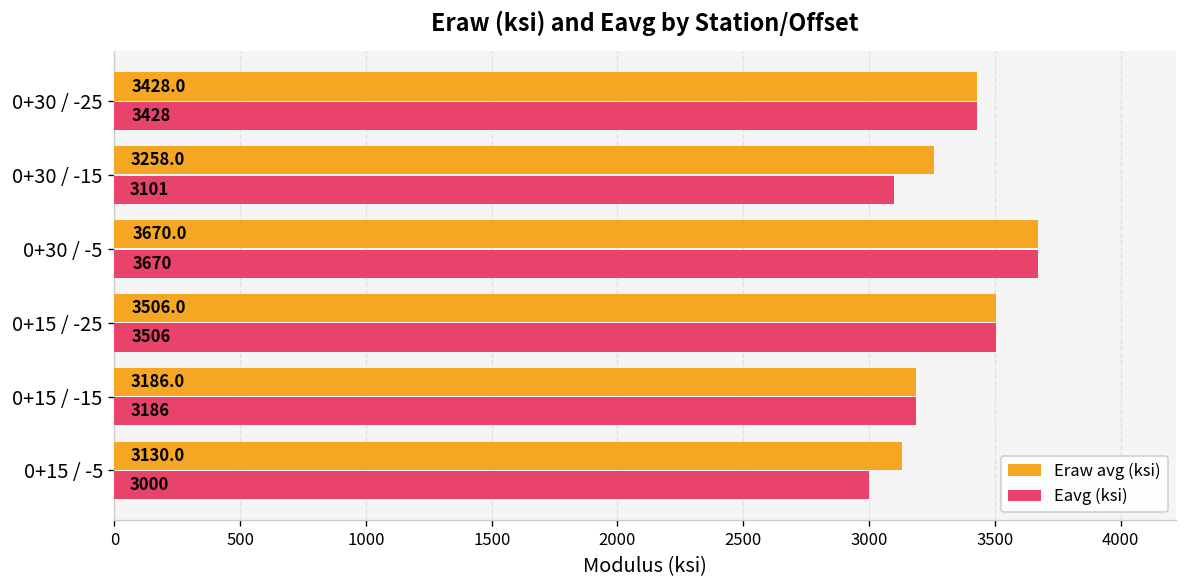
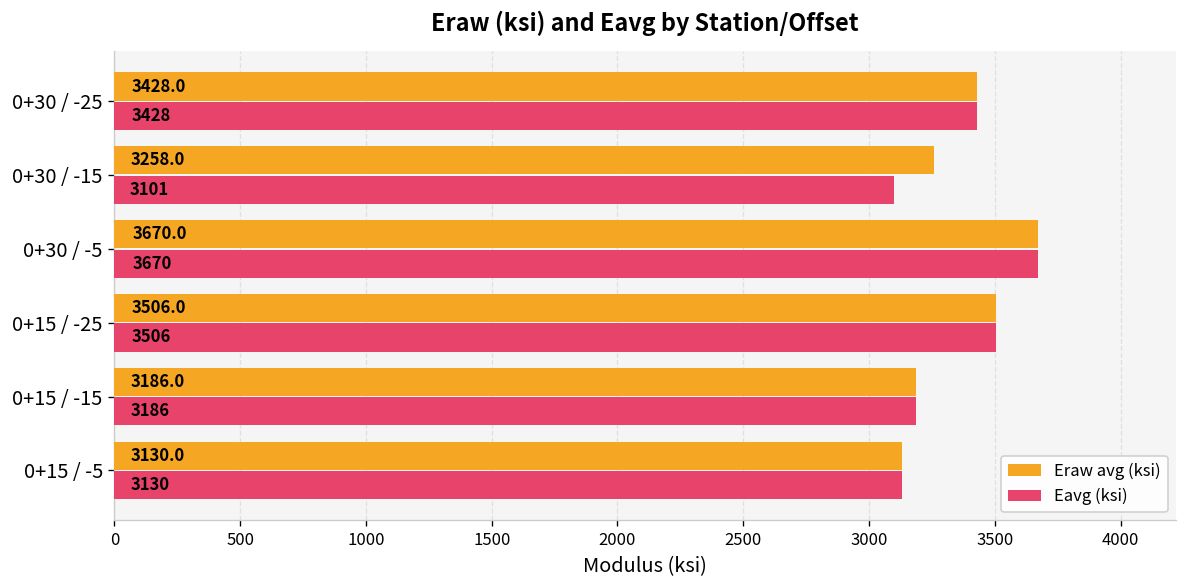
Eavg (ksi), 0+15 / -5: 3000 -> 3130
